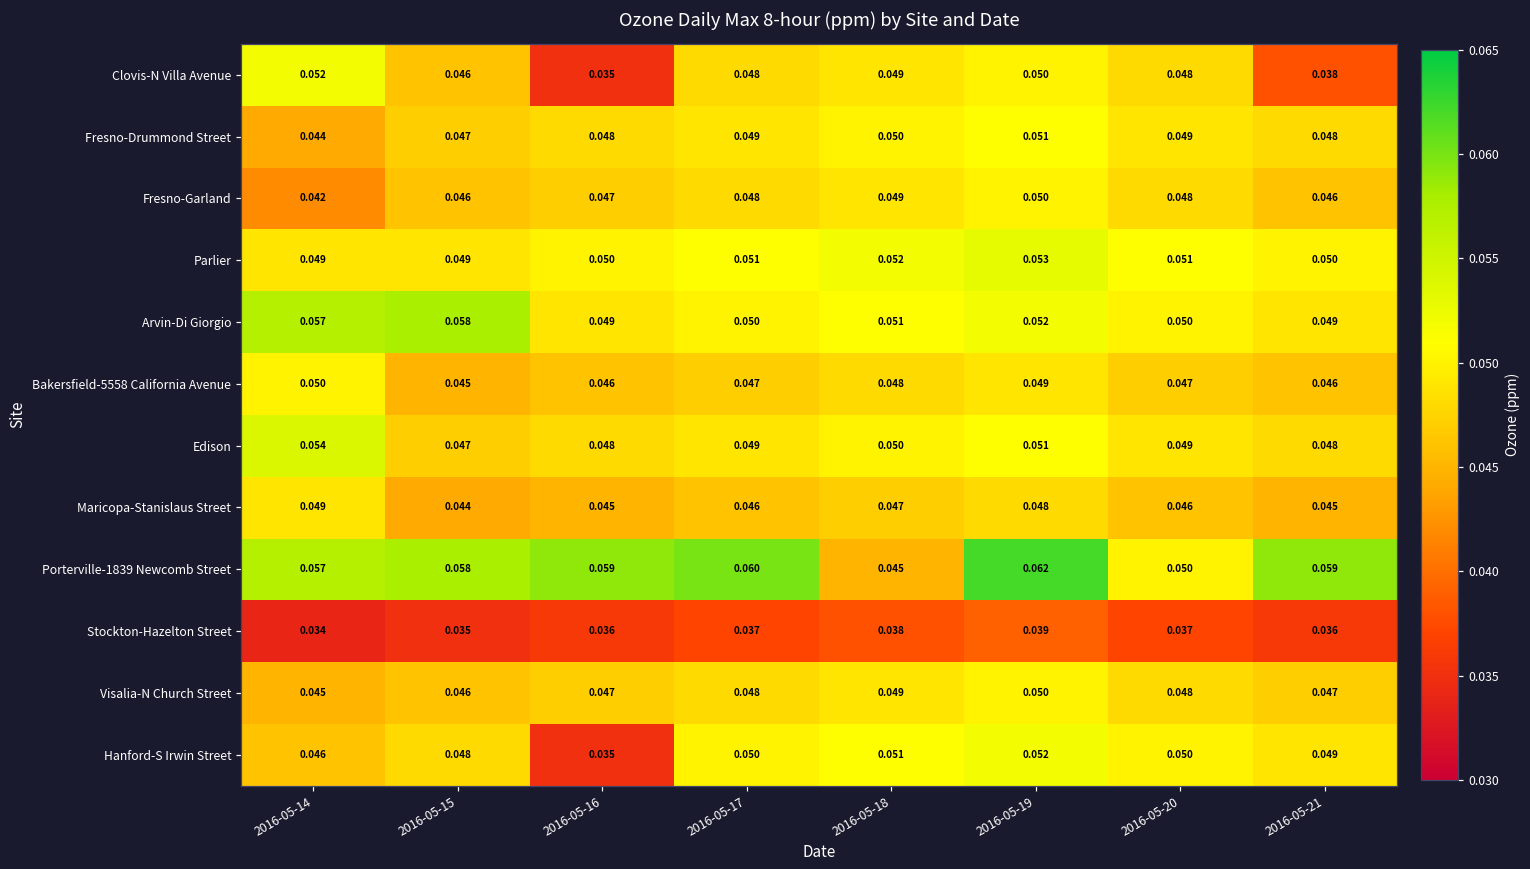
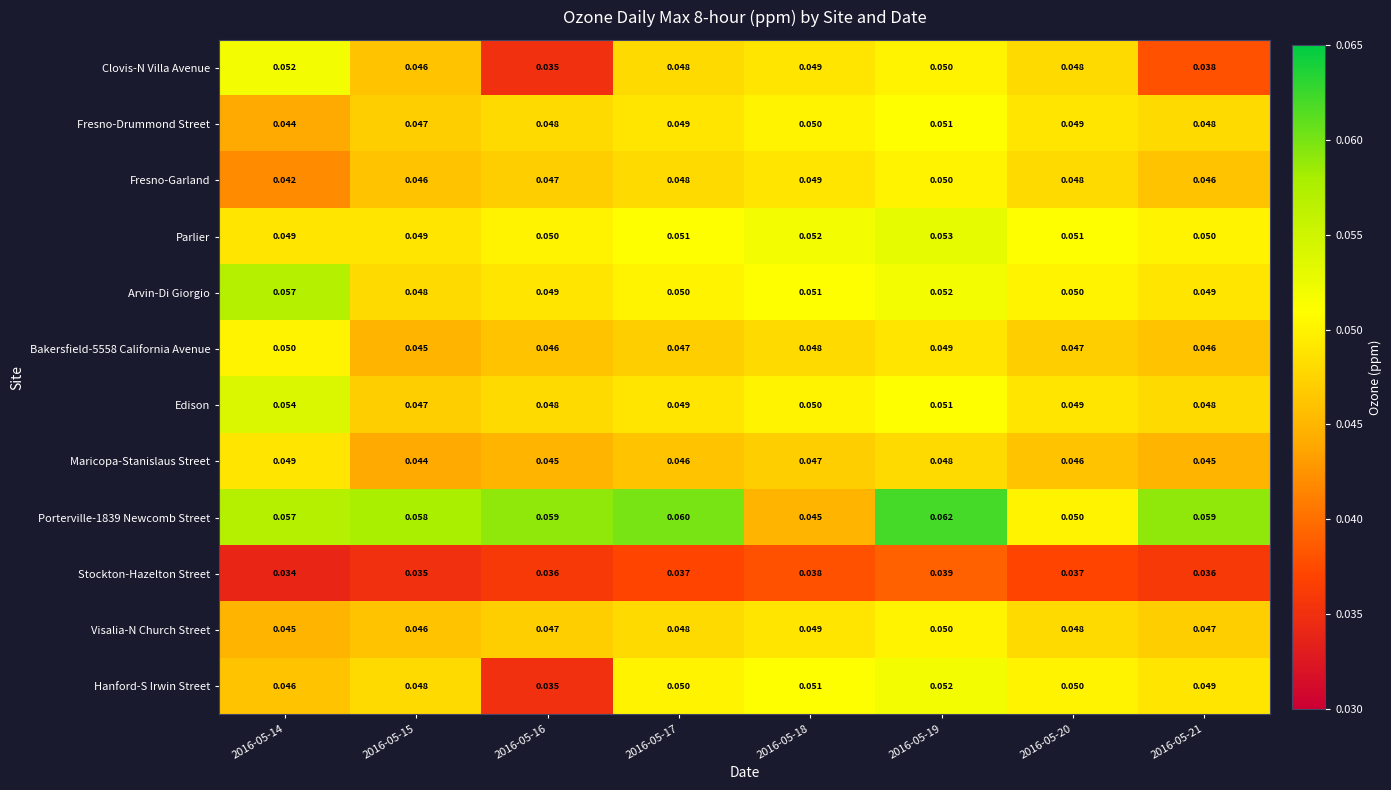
Arvin-Di Giorgio, 2016-05-15: 0.058 -> 0.048
